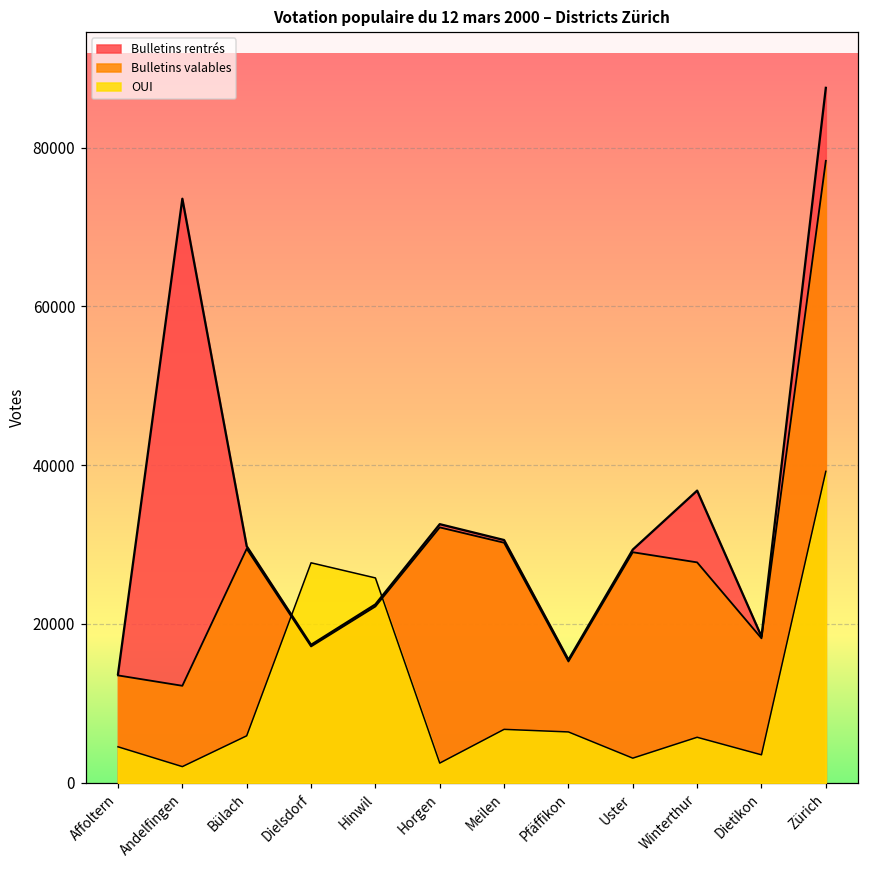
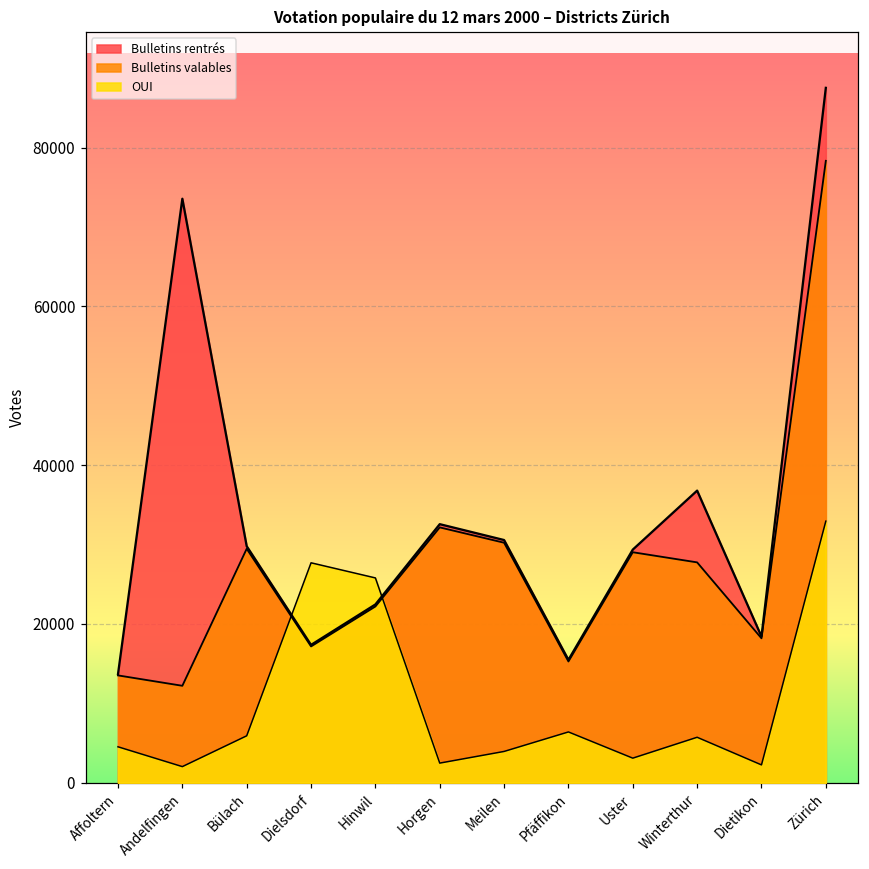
OUI, Meilen: 7000 -> 4000
OUI, Dietikon: 4000 -> 2000
OUI, Zürich: 39000 -> 33000
